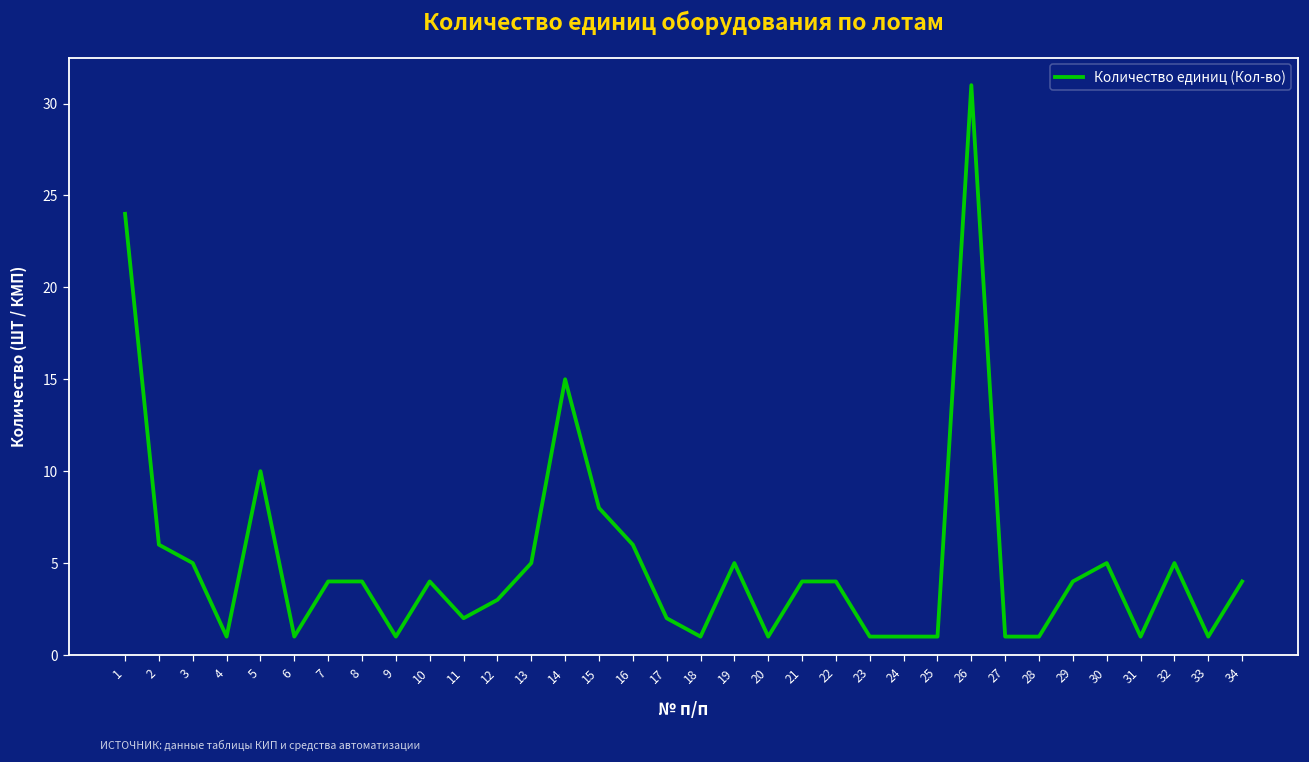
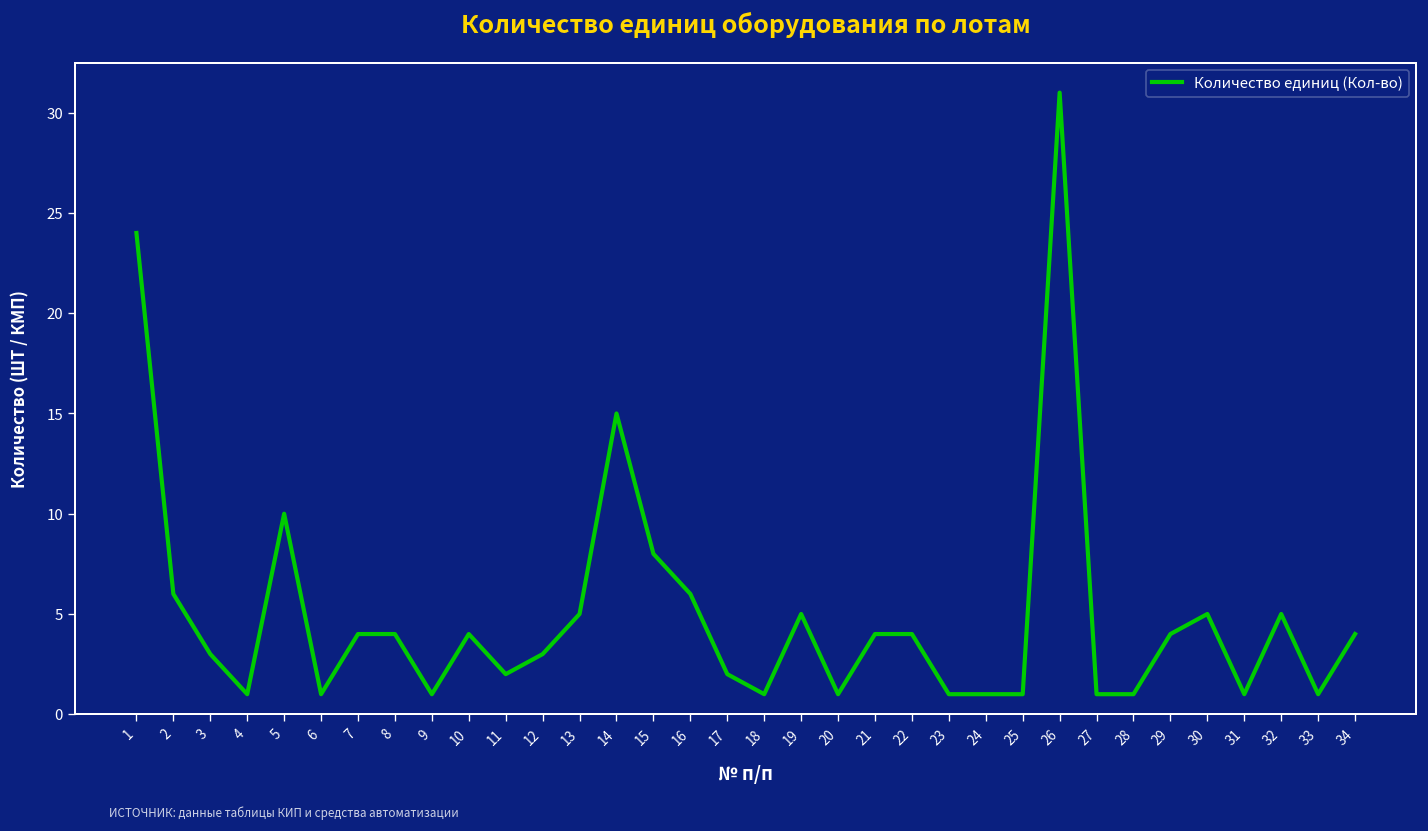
3: 5 -> 3
